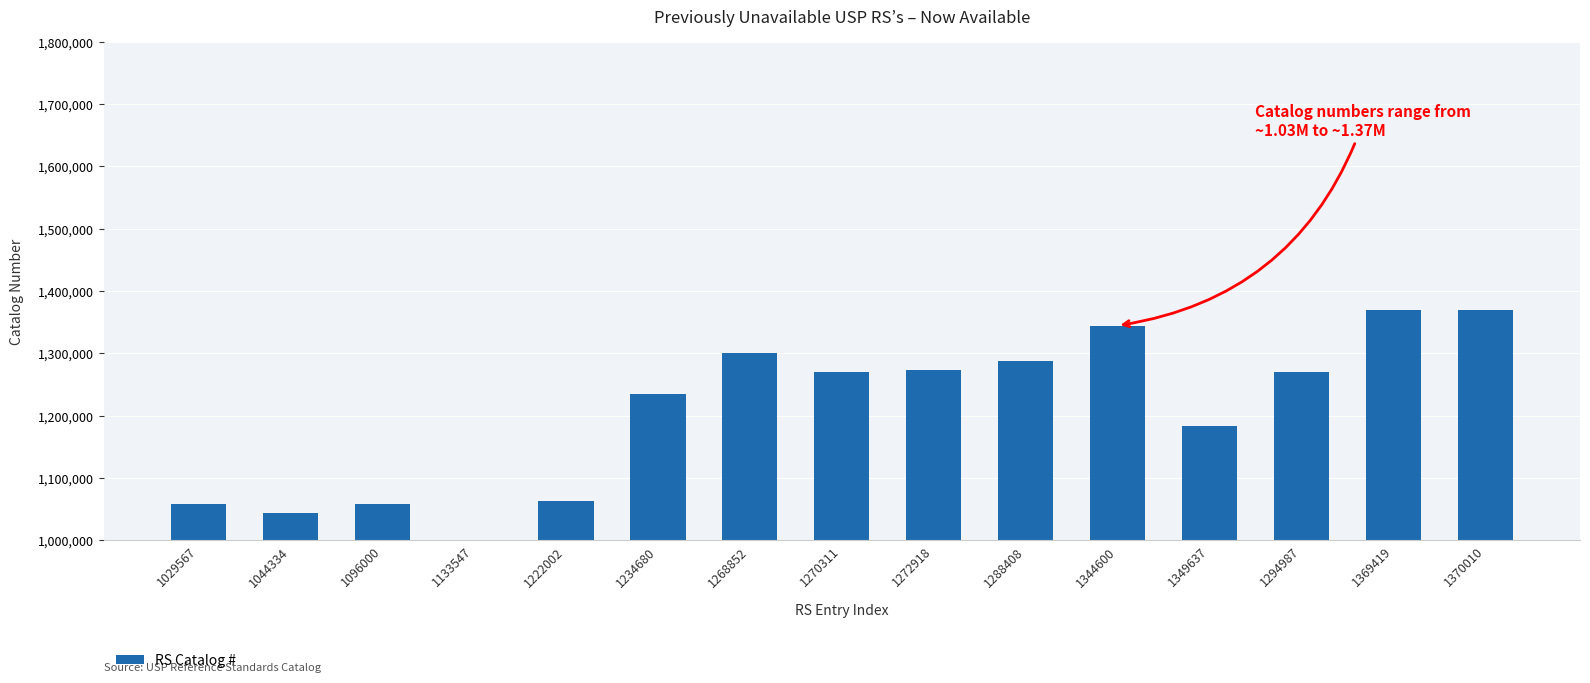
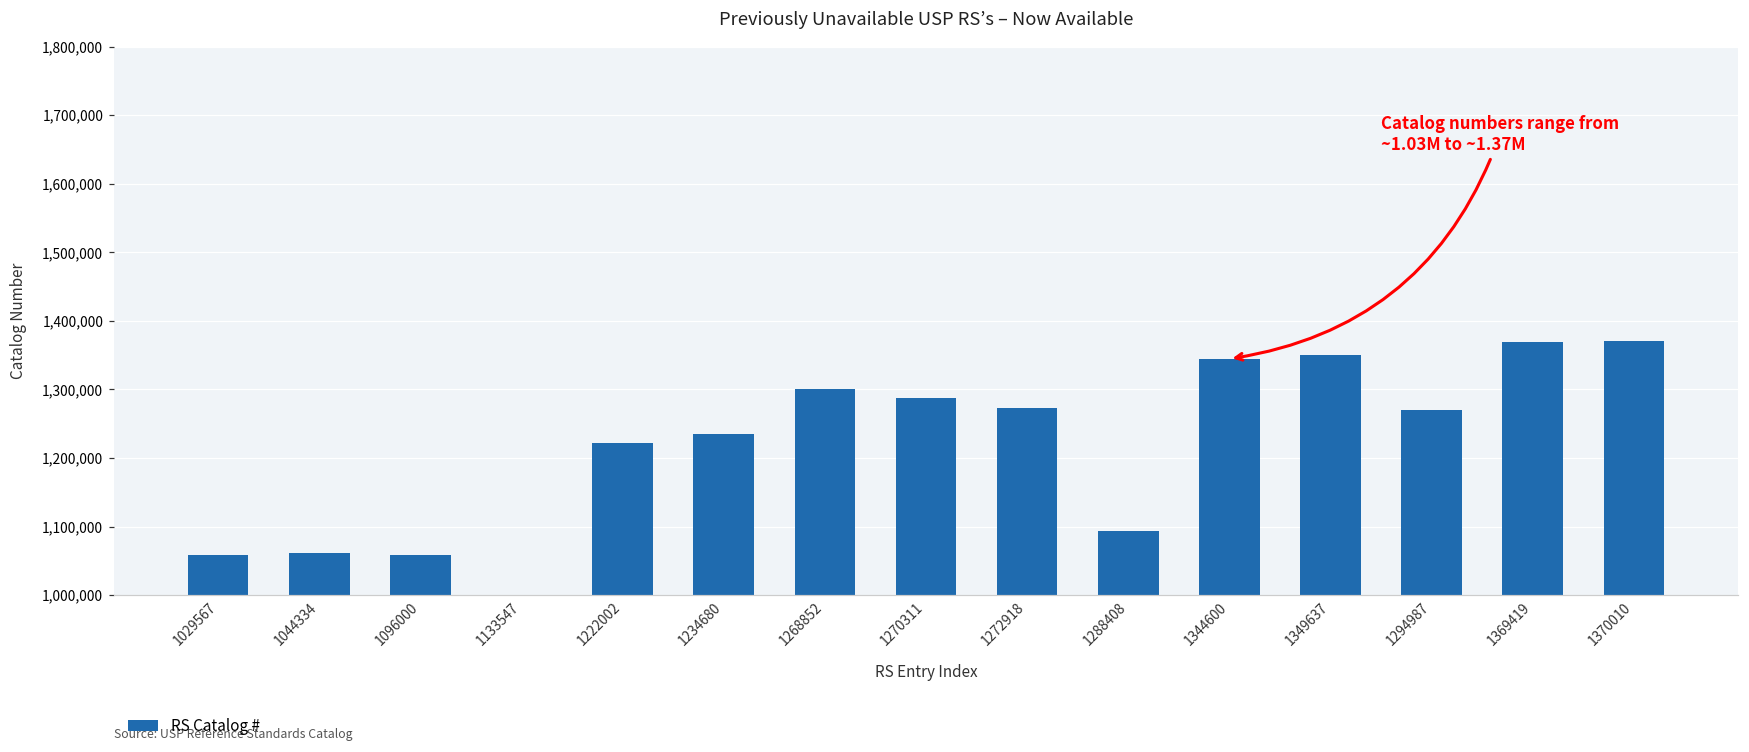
1044334: 1,040,000 -> 1,060,000
1222002: 1,060,000 -> 1,220,000
1270311: 1,270,000 -> 1,290,000
1288408: 1,290,000 -> 1,090,000
1349637: 1,180,000 -> 1,350,000
